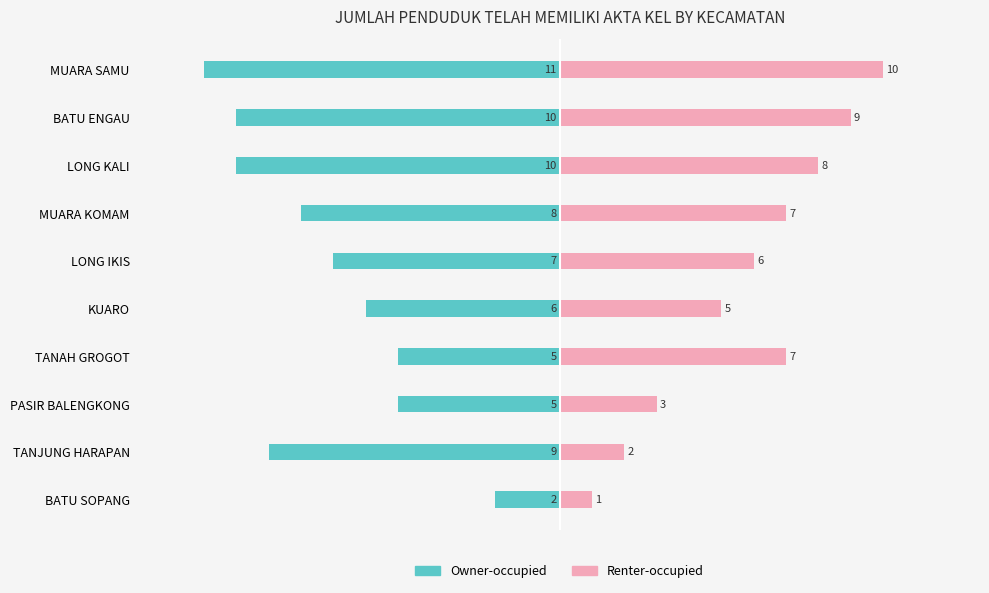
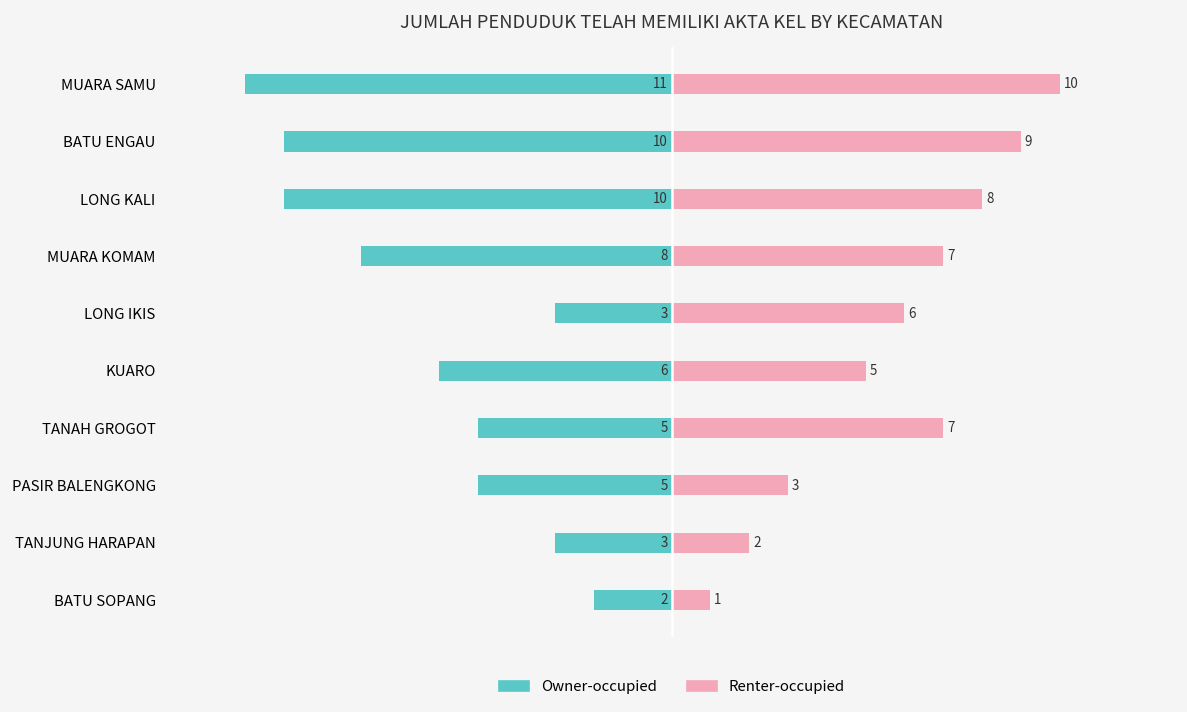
Owner-occupied, LONG IKIS: 7 -> 3
Owner-occupied, TANJUNG HARAPAN: 9 -> 3
